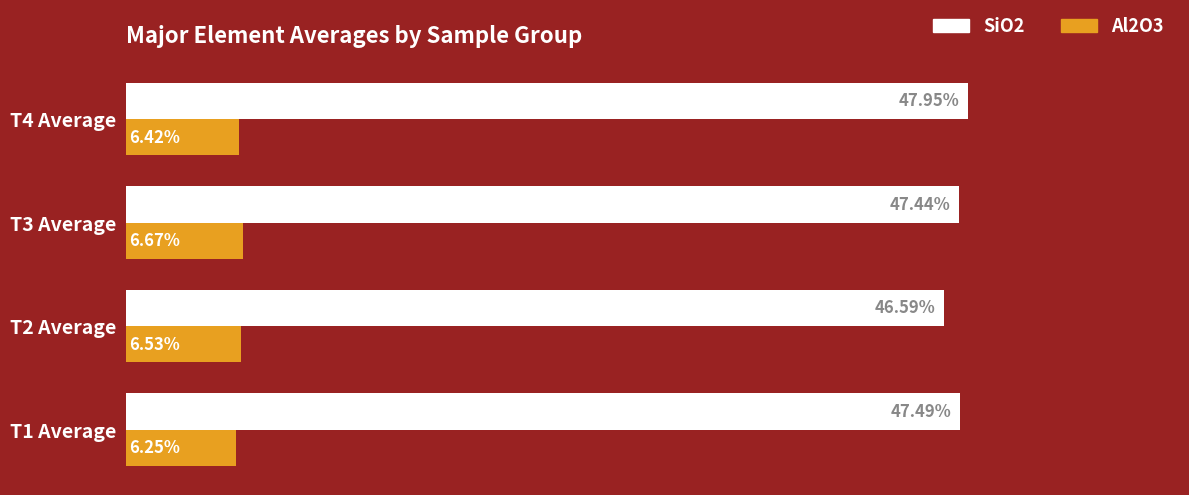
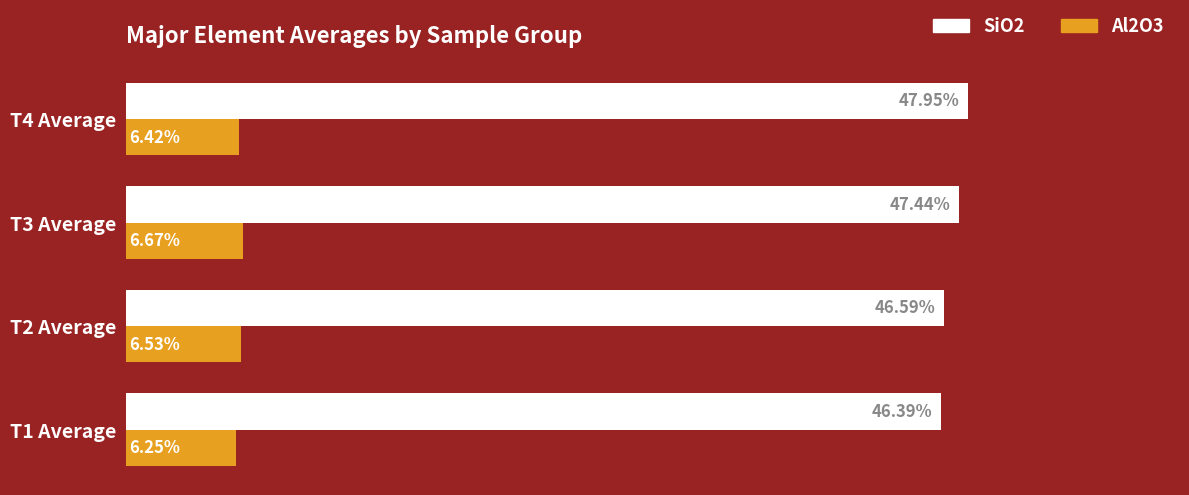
SiO2, T1 Average: 47.49% -> 46.39%
